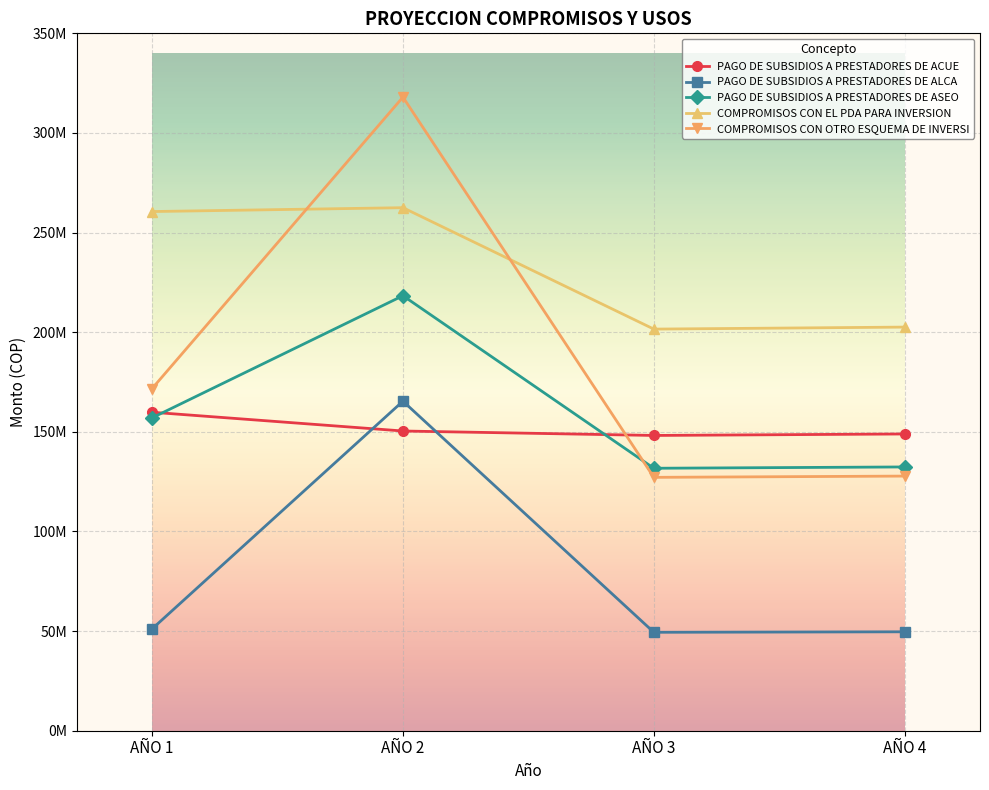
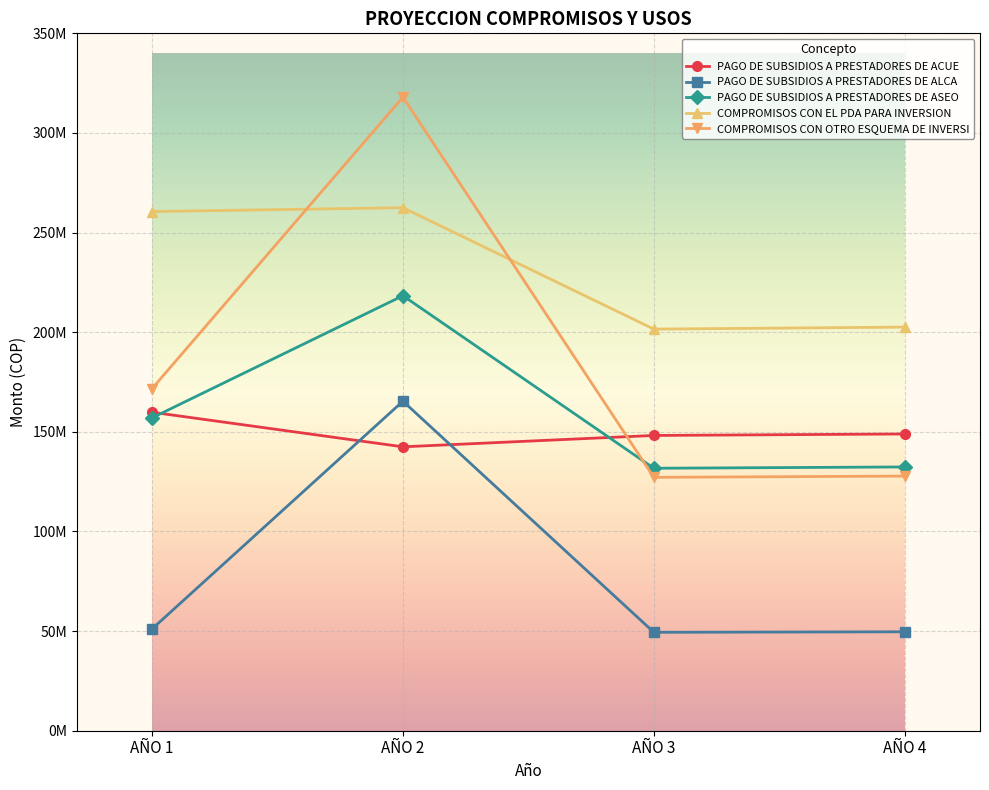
PAGO DE SUBSIDIOS A PRESTADORES DE ACUE, AÑO 2: 150000000 -> 142000000
